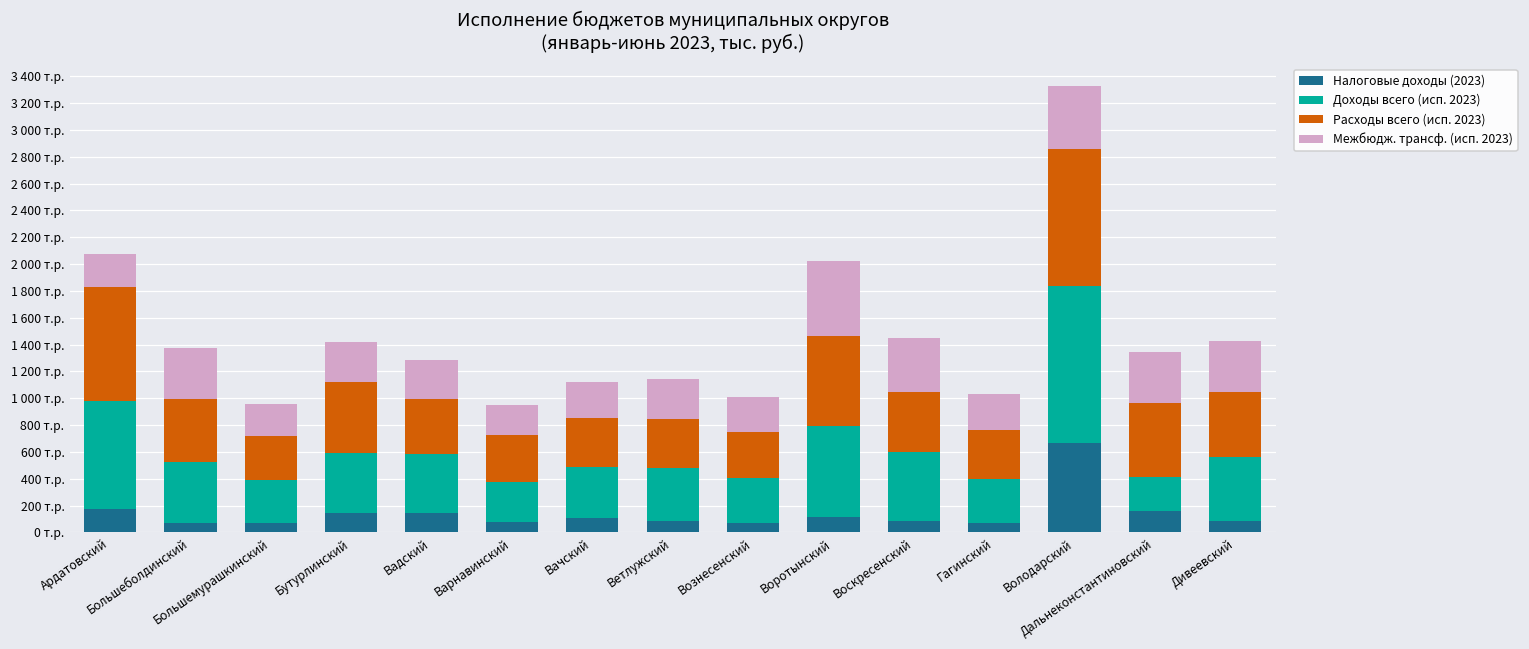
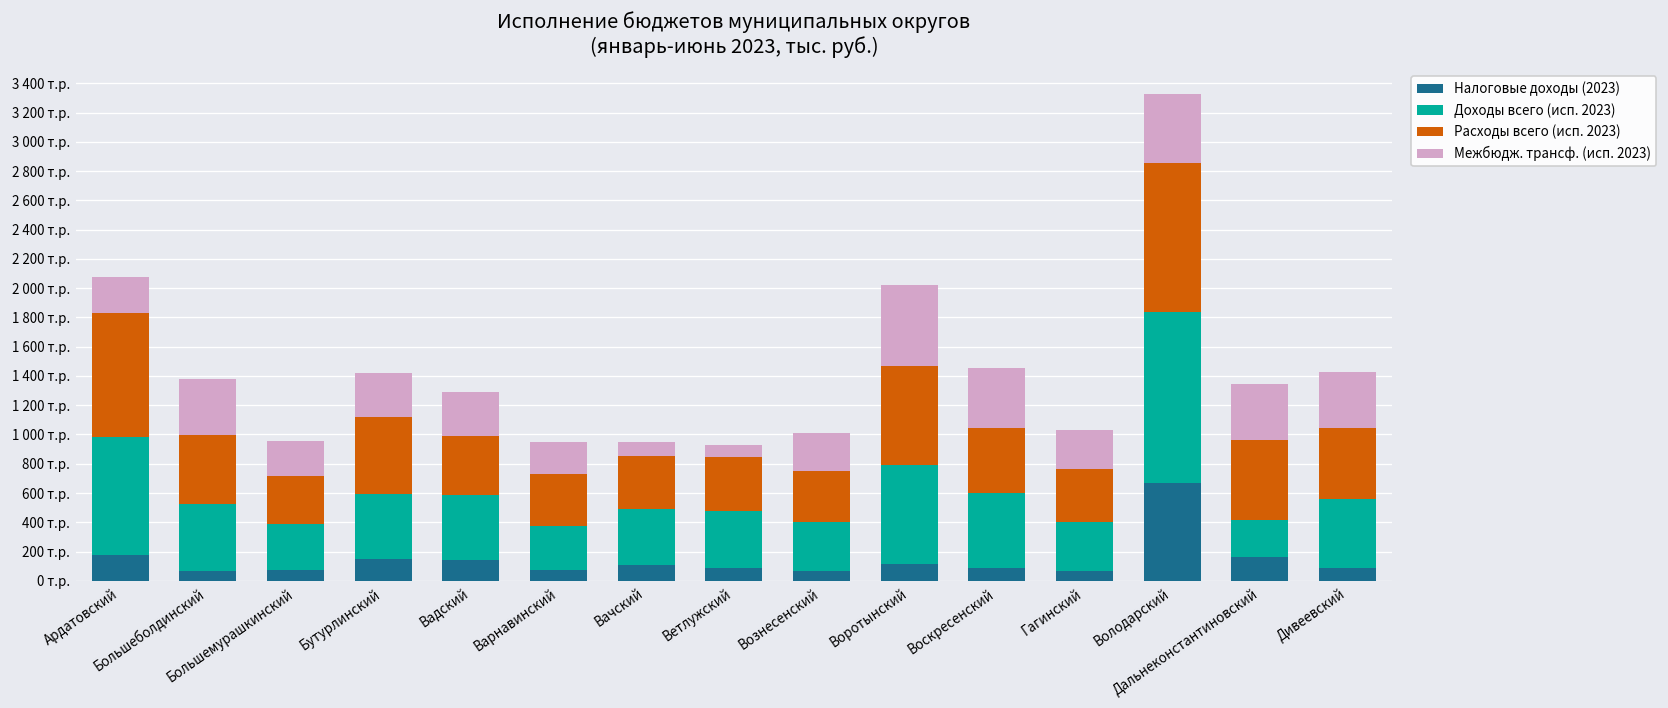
Межбюдж. трансф. (исп. 2023), Вачский: 270 т.р. -> 100 т.р.
Межбюдж. трансф. (исп. 2023), Ветлужский: 290 т.р. -> 80 т.р.
